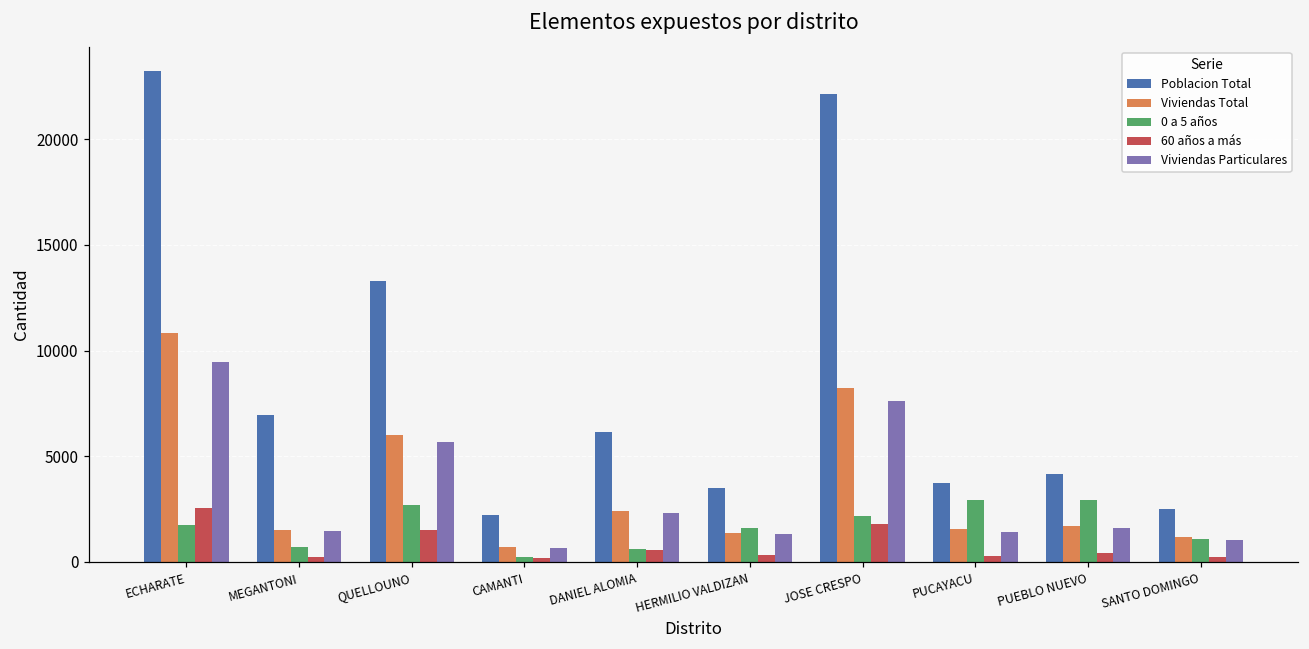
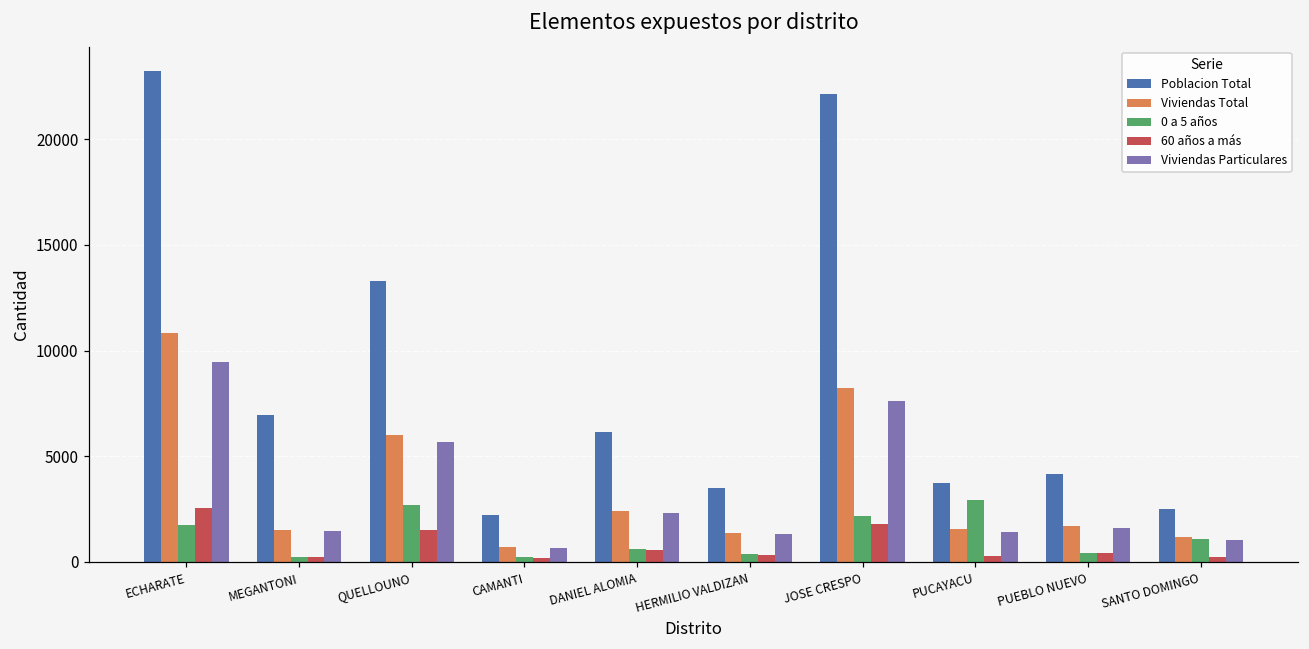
0 a 5 años, MEGANTONI: 700 -> 200
0 a 5 años, HERMILIO VALDIZAN: 1600 -> 400
0 a 5 años, PUEBLO NUEVO: 2900 -> 400
